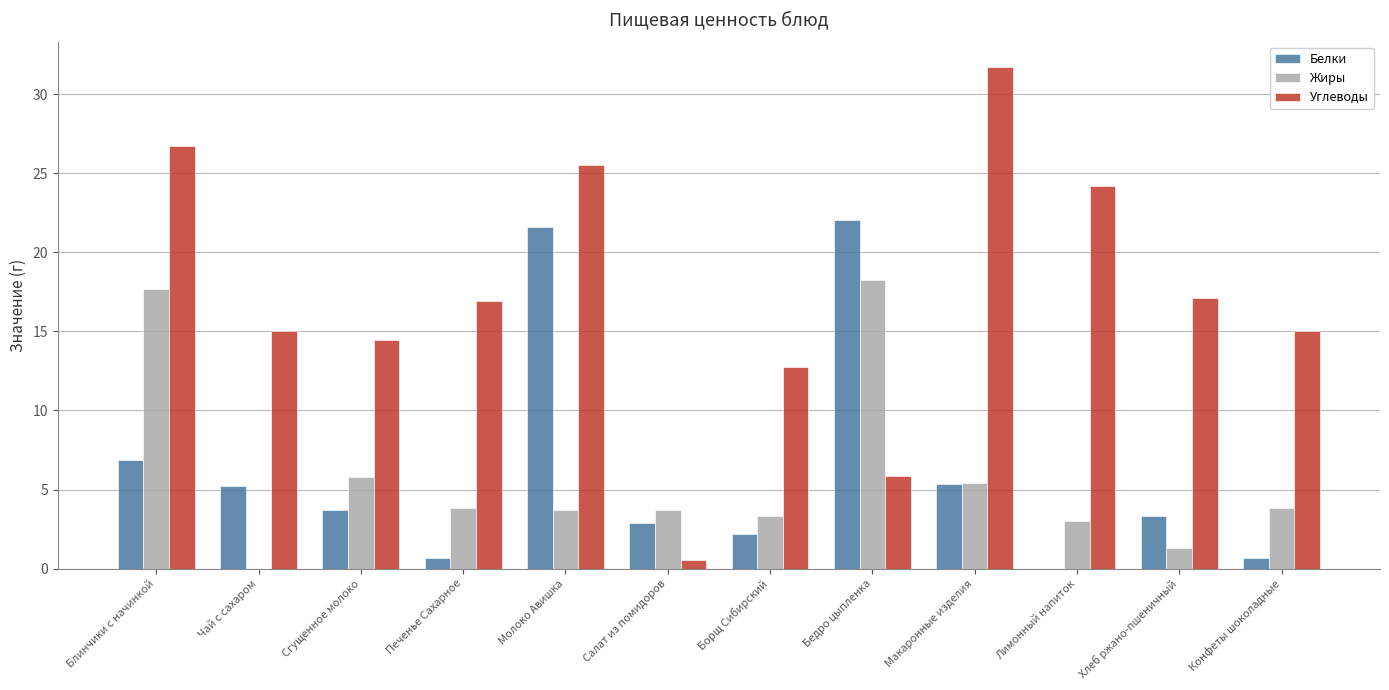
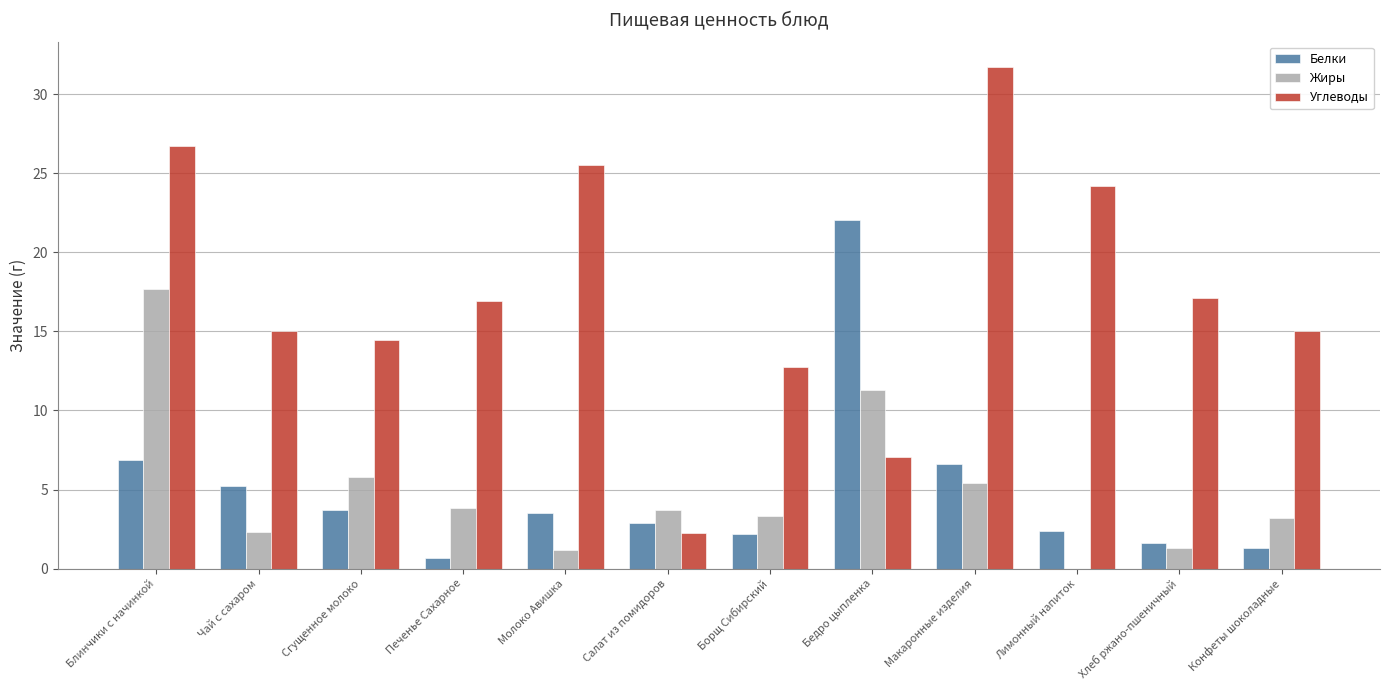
Жиры, Чай с сахаром: 0.0 -> 2.3
Белки, Молоко Авишка: 21.6 -> 3.5
Жиры, Молоко Авишка: 3.7 -> 1.2
Углеводы, Салат из помидоров: 0.5 -> 2.2
Жиры, Бедро цыпленка: 18.2 -> 11.3
Углеводы, Бедро цыпленка: 5.9 -> 7.1
Белки, Макаронные изделия: 5.3 -> 6.6
Белки, Лимонный напиток: 0.0 -> 2.4
Жиры, Лимонный напиток: 3 -> 0
Белки, Хлеб ржано-пшеничный: 3.3 -> 1.6
Белки, Конфеты шоколадные: 0.7 -> 1.3
Жиры, Конфеты шоколадные: 3.8 -> 3.2
